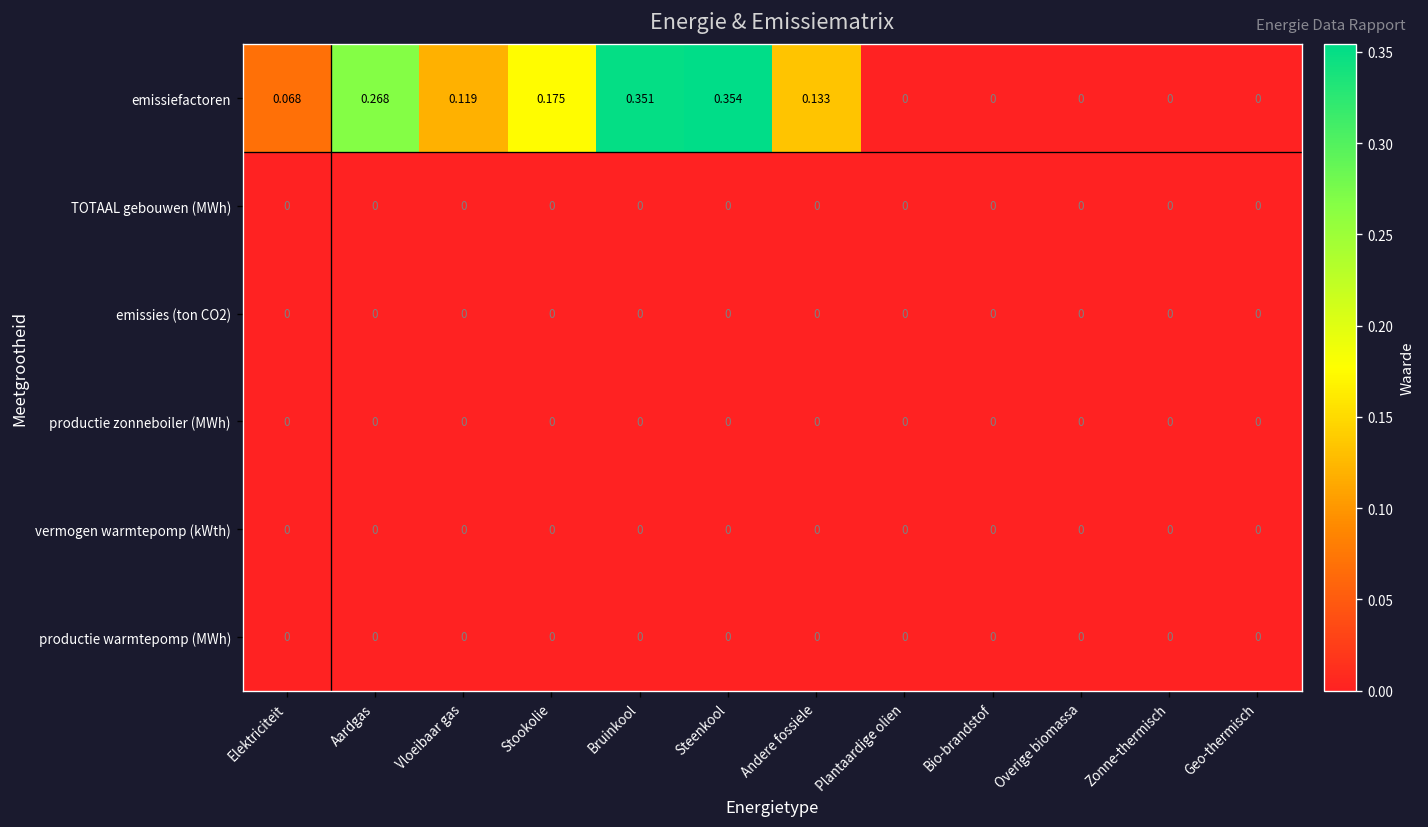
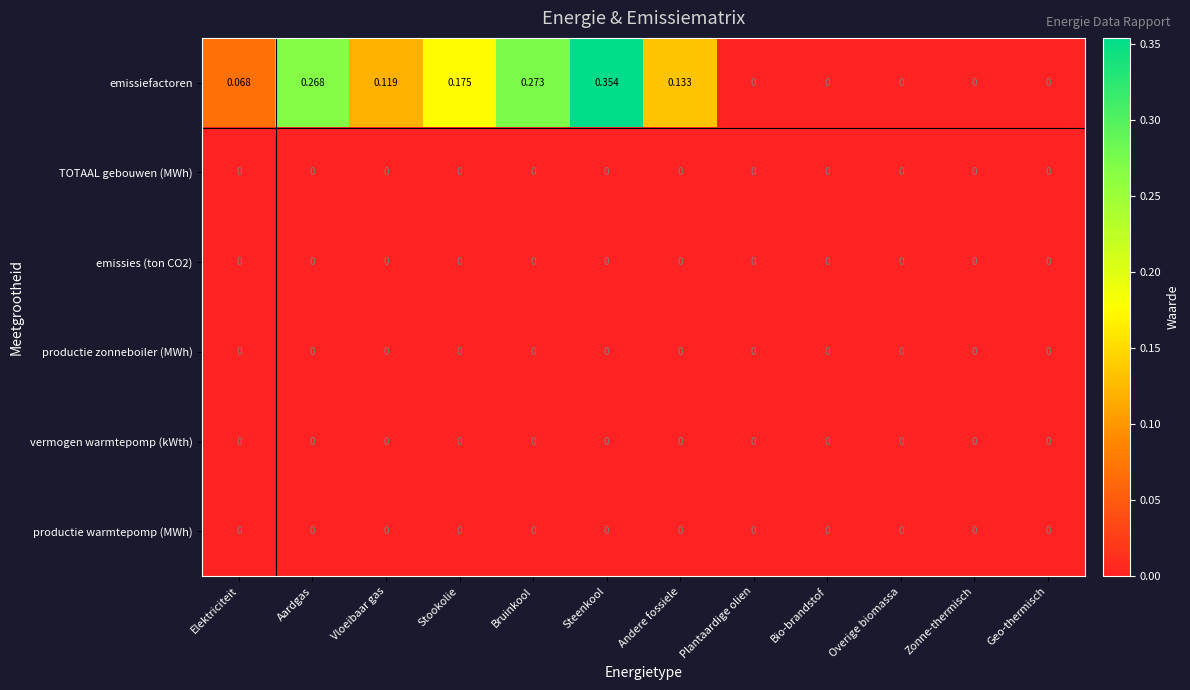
emissiefactoren, Bruinkool: 0.351 -> 0.273
